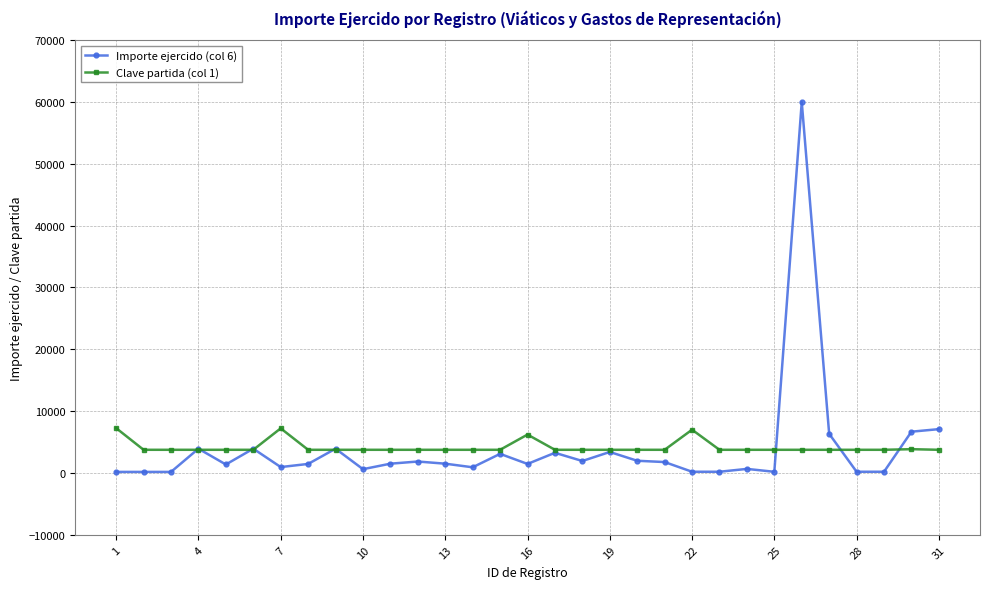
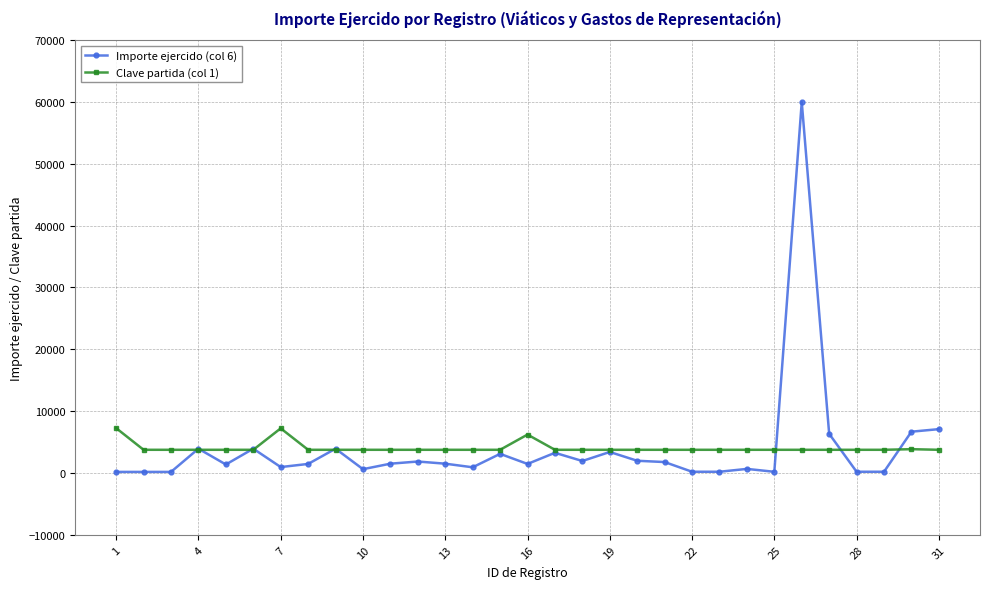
Clave partida (col 1), 22: 7000 -> 4000
